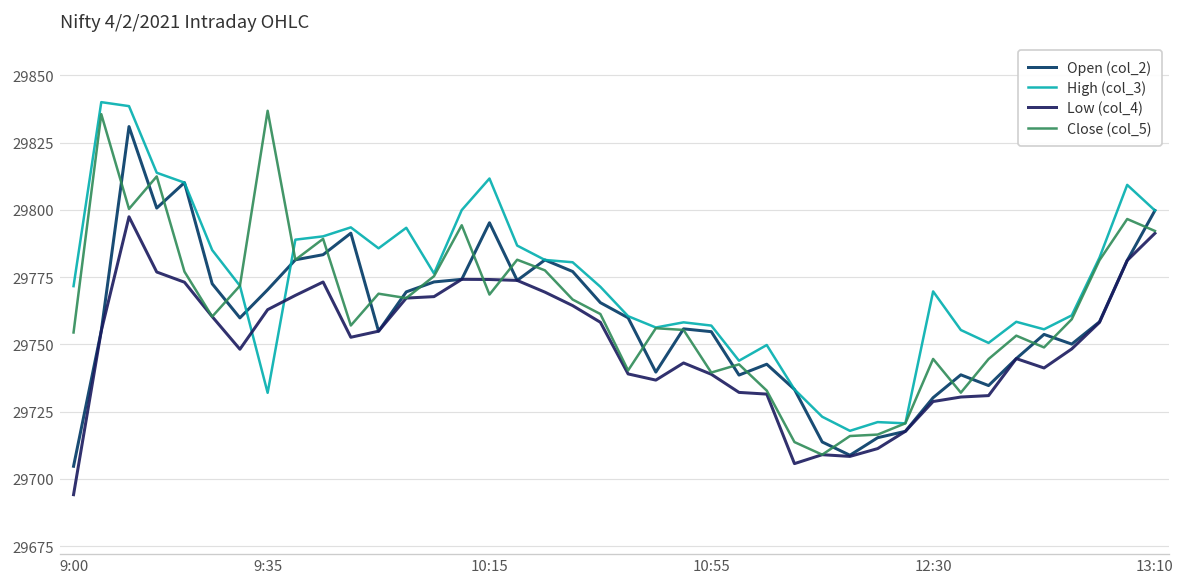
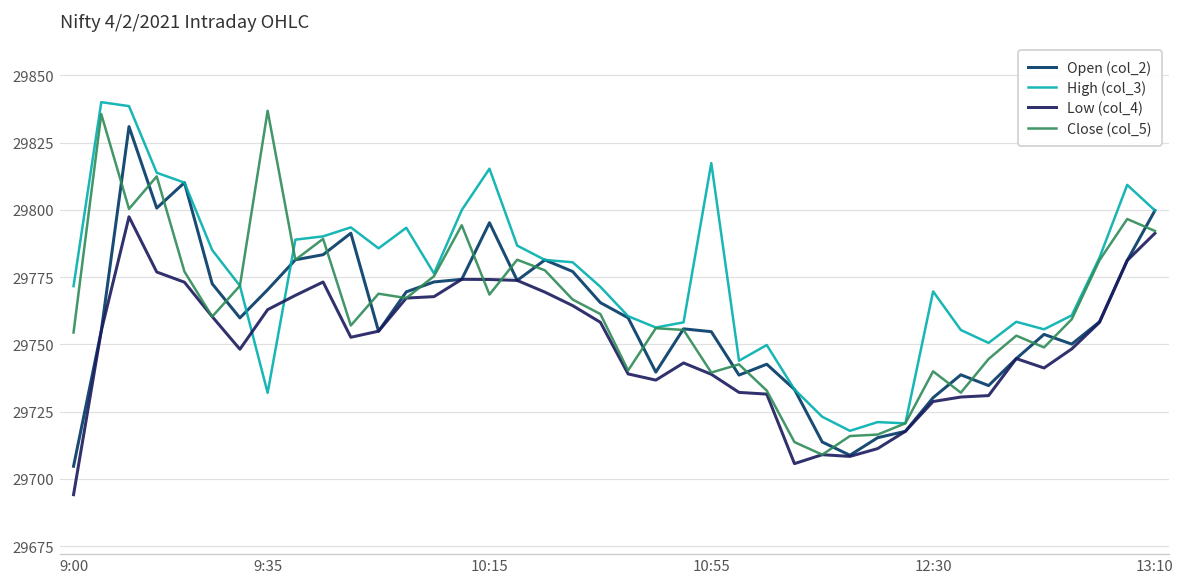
High (col_3), 10:15: 29812 -> 29815
High (col_3), 10:55: 29757 -> 29817
Close (col_5), 12:30: 29745 -> 29740
